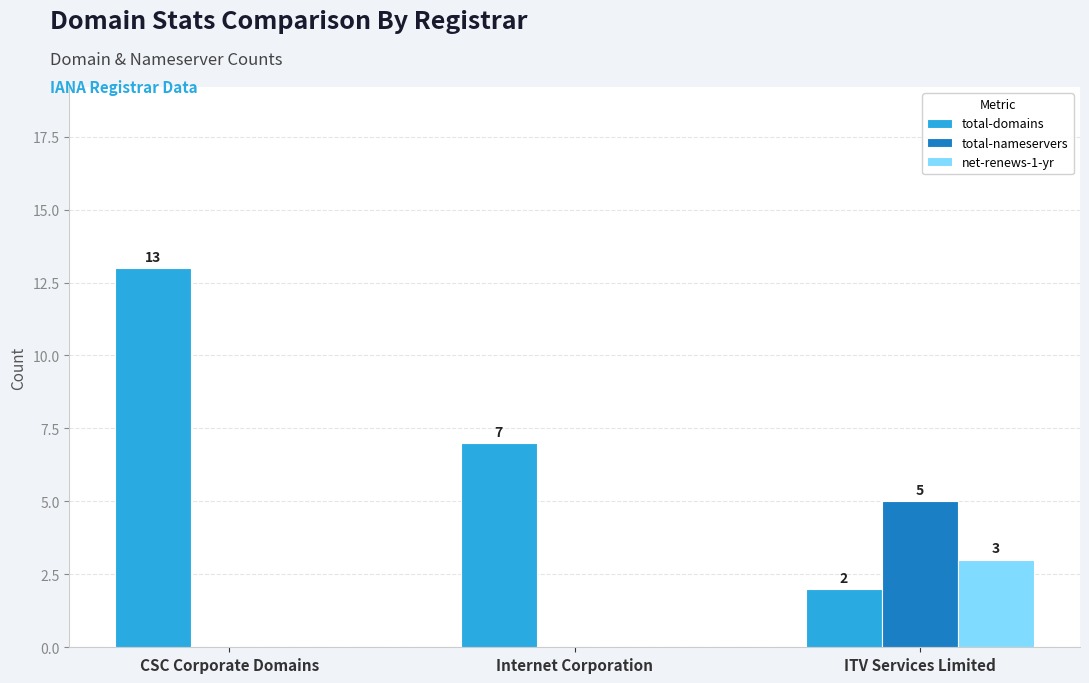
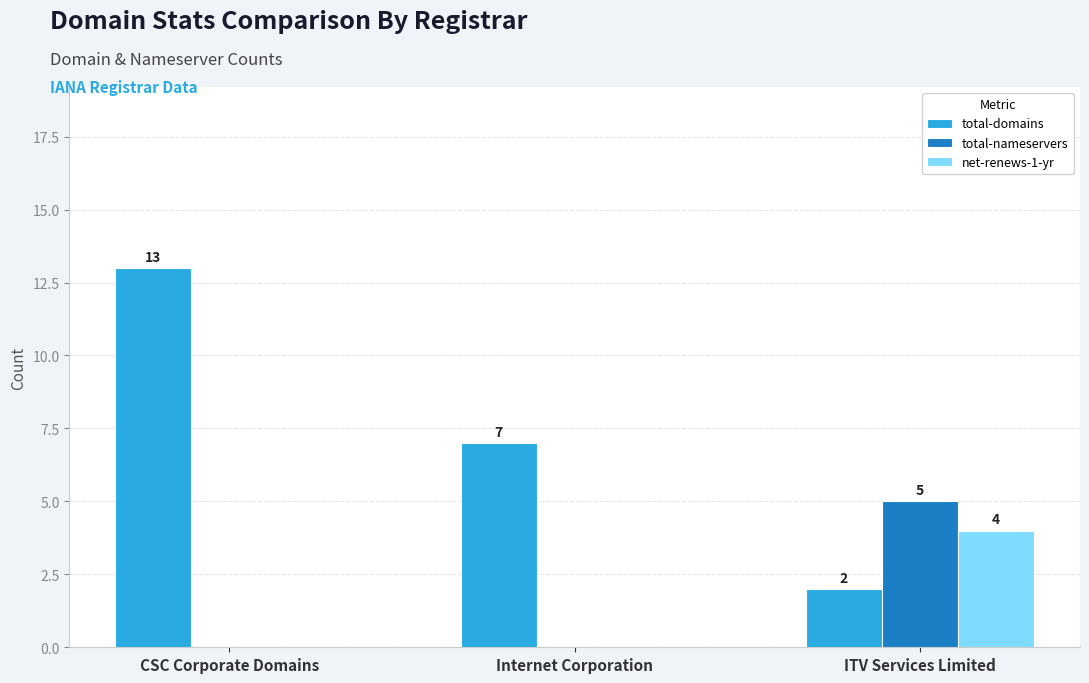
net-renews-1-yr, ITV Services Limited: 3 -> 4
